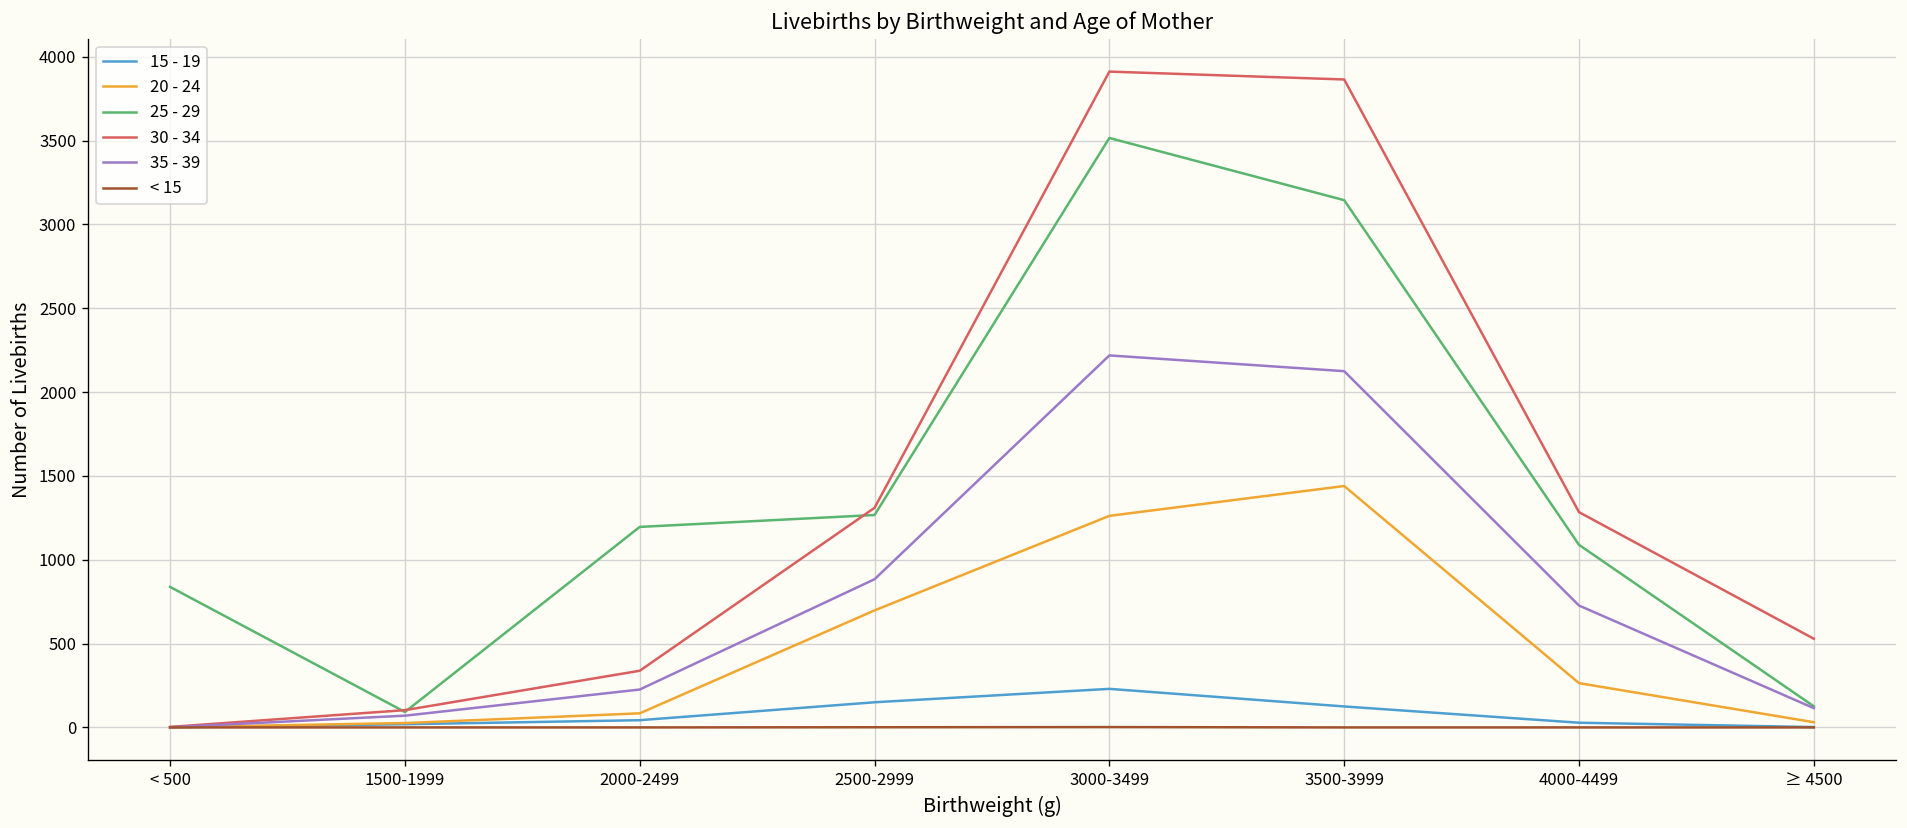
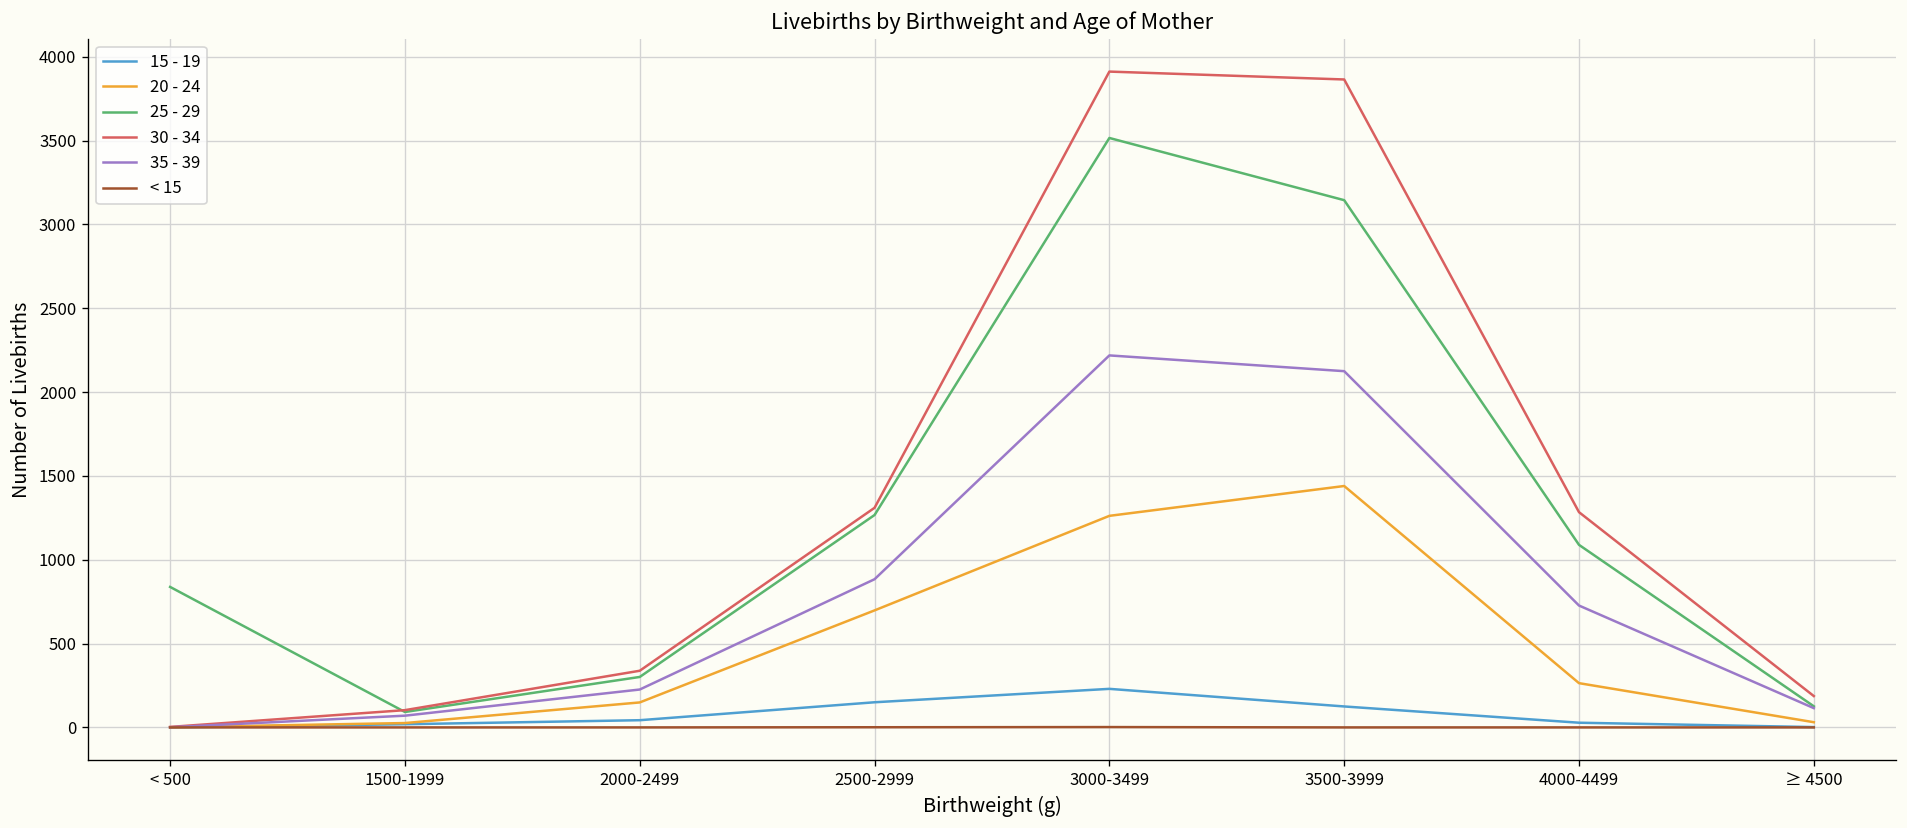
20 - 24, 2000-2499: 80 -> 150
25 - 29, 2000-2499: 1200 -> 300
30 - 34, ≥ 4500: 530 -> 190
